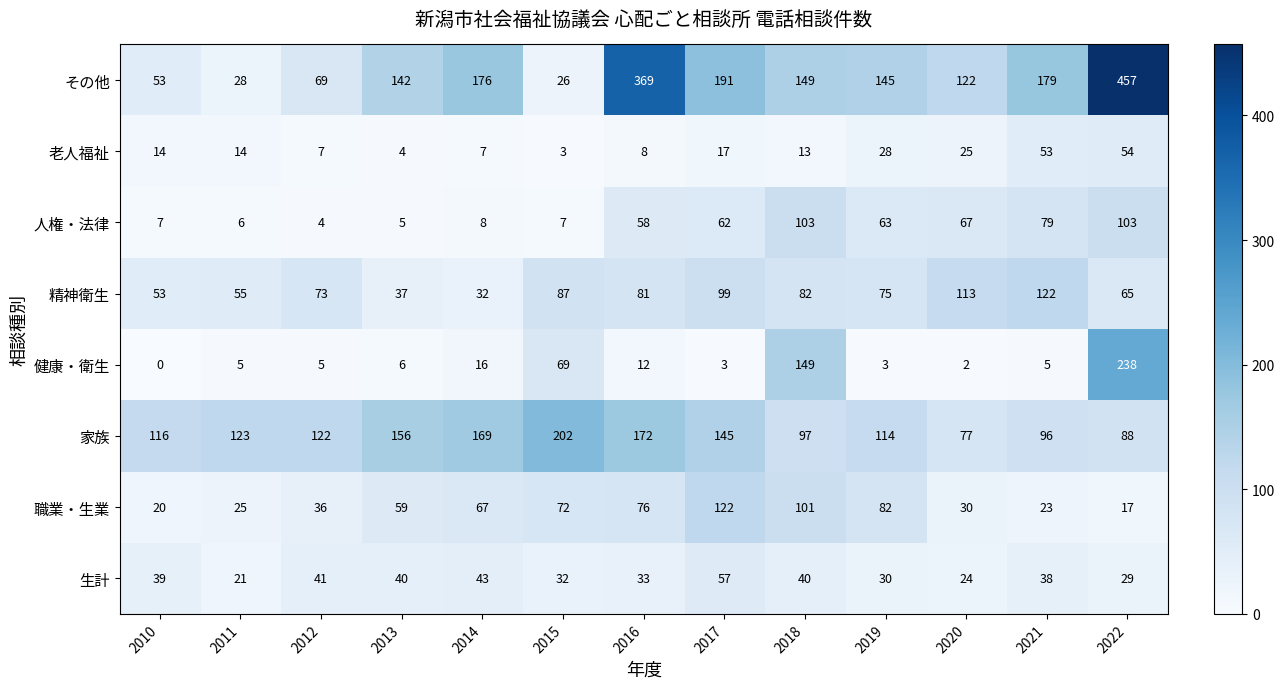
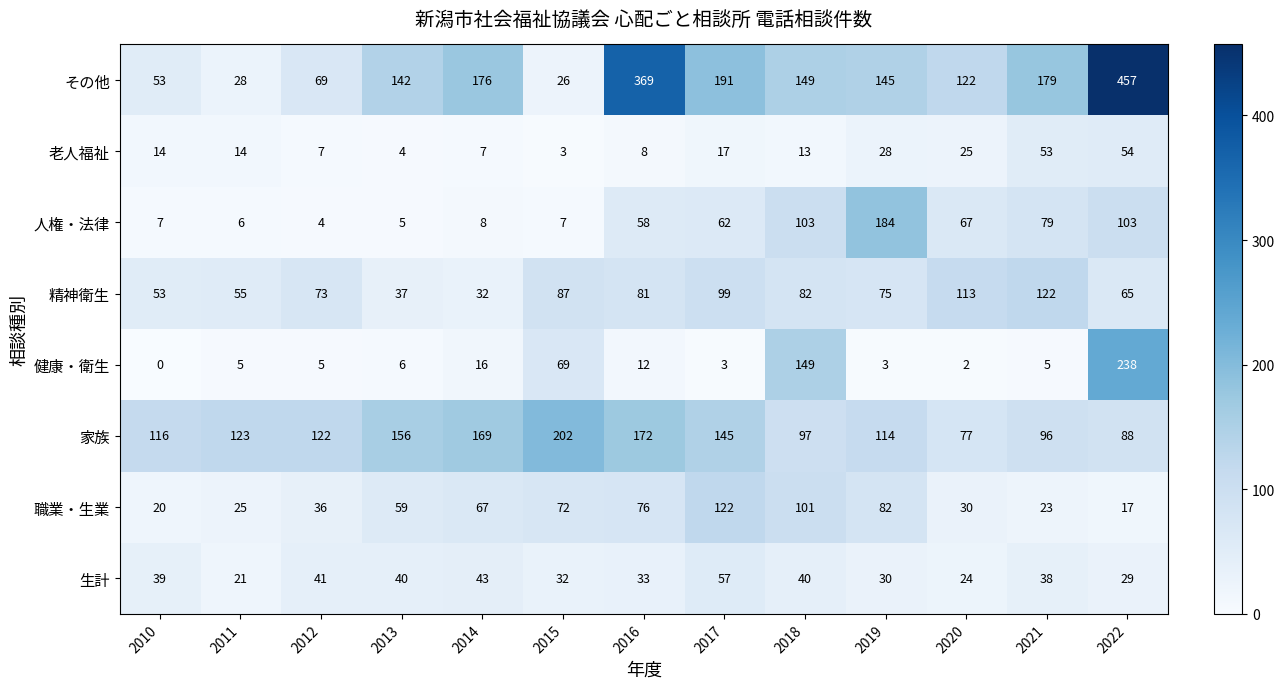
人権・法律, 2019: 63 -> 184
